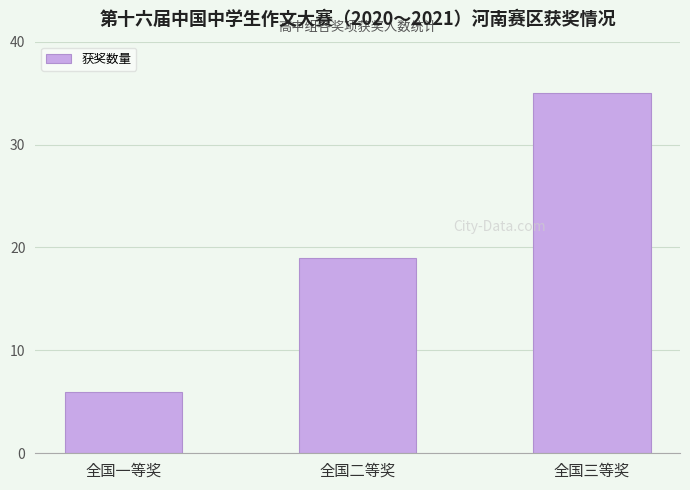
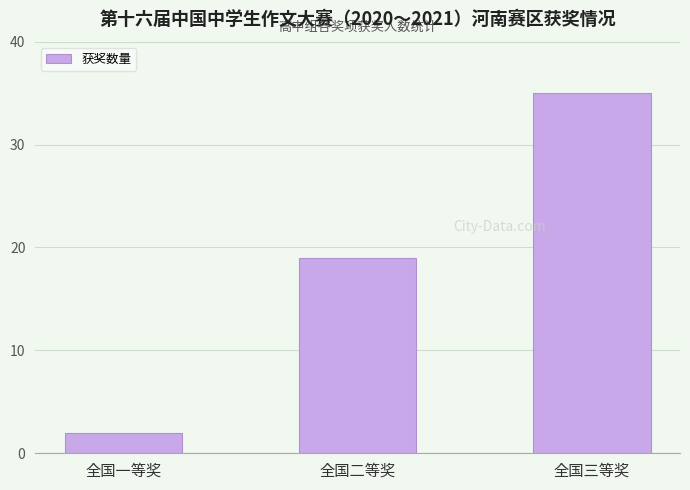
全国一等奖: 6 -> 2
